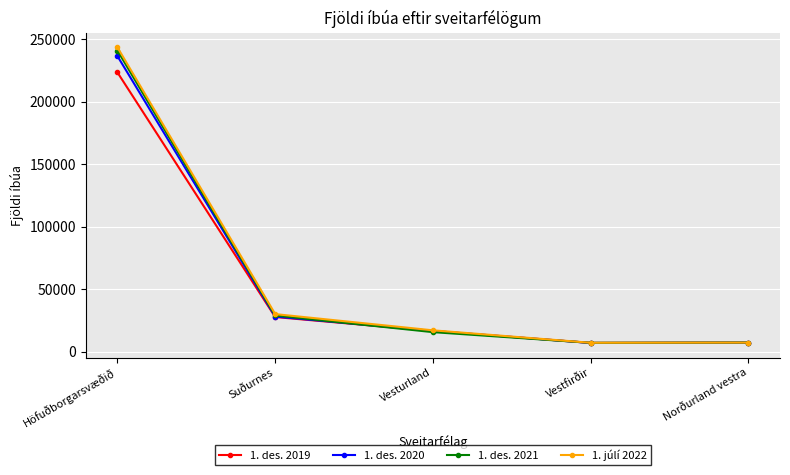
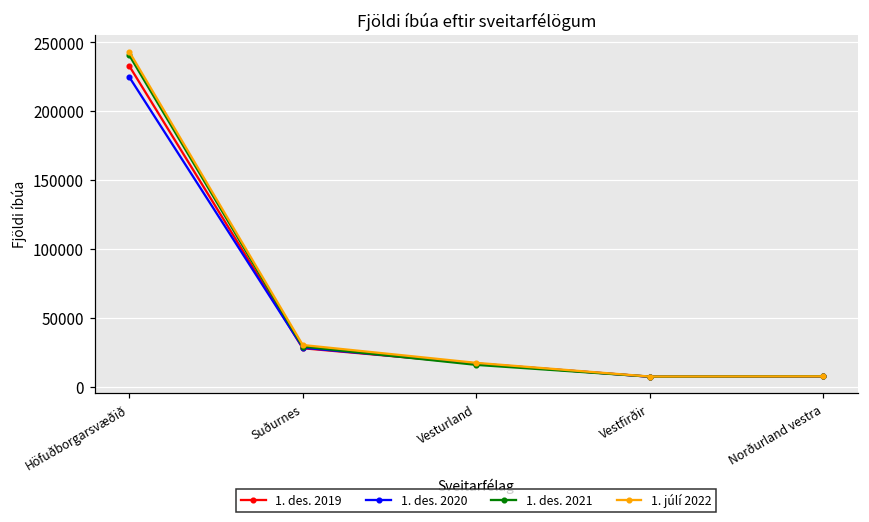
1. des. 2019, Höfuðborgarsvæðið: 223000 -> 233000
1. des. 2020, Höfuðborgarsvæðið: 236000 -> 225000
